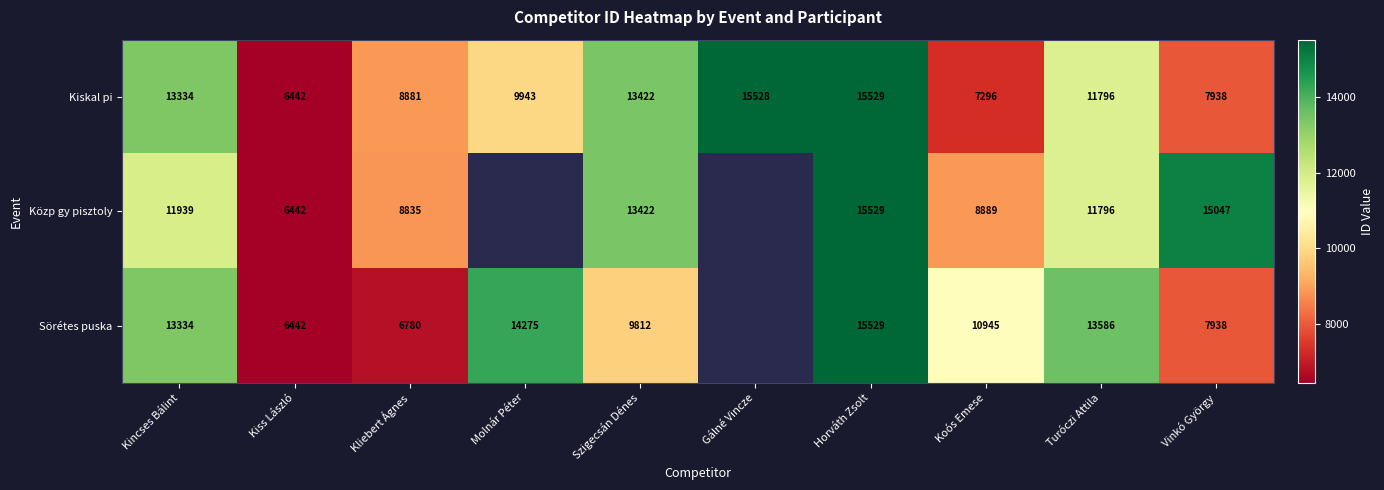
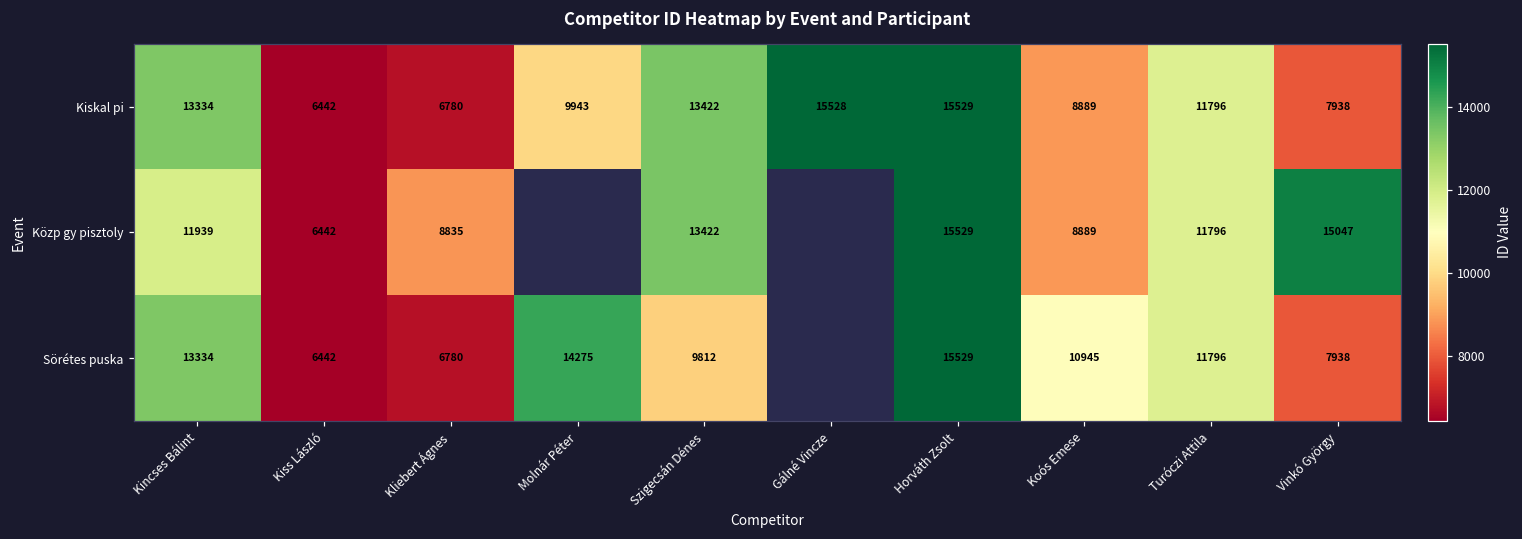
Kiskal pi, Kliebert Ágnes: 8881 -> 6780
Kiskal pi, Koós Emese: 7296 -> 8889
Sörétes puska, Turóczi Attila: 13586 -> 11796
